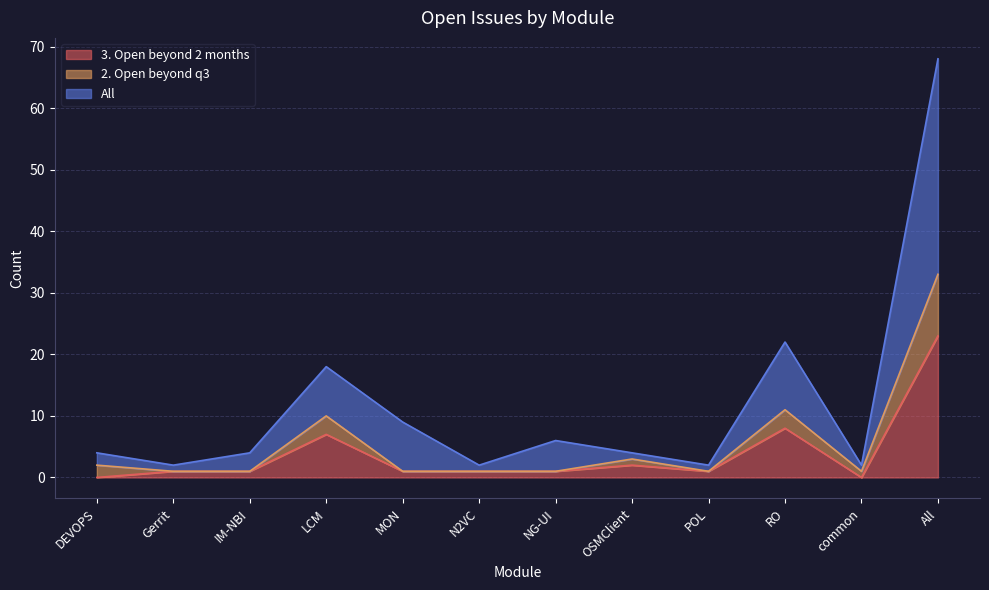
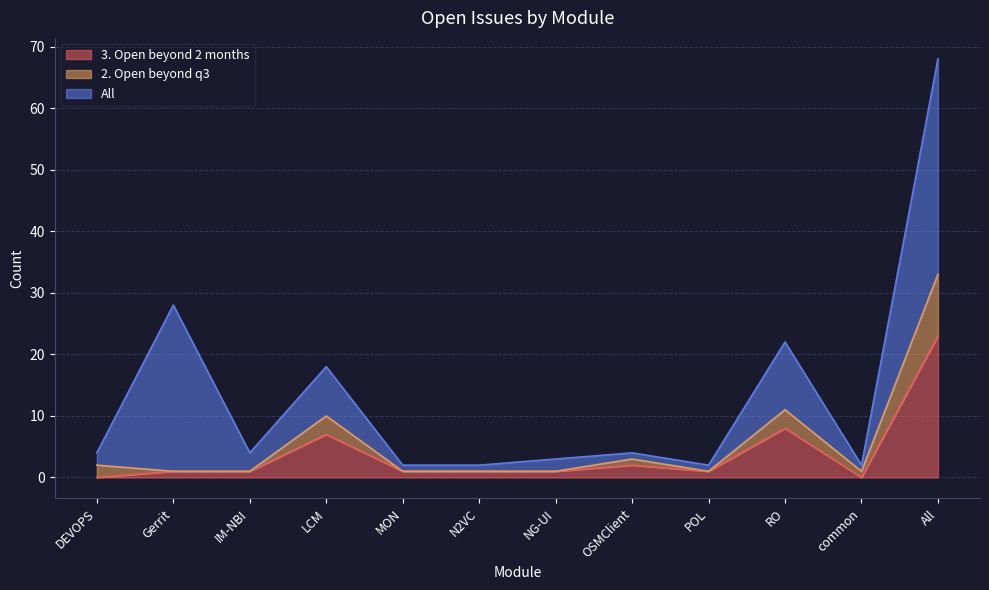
All, Gerrit: 1 -> 27
All, MON: 8 -> 1
All, NG-UI: 5 -> 2
